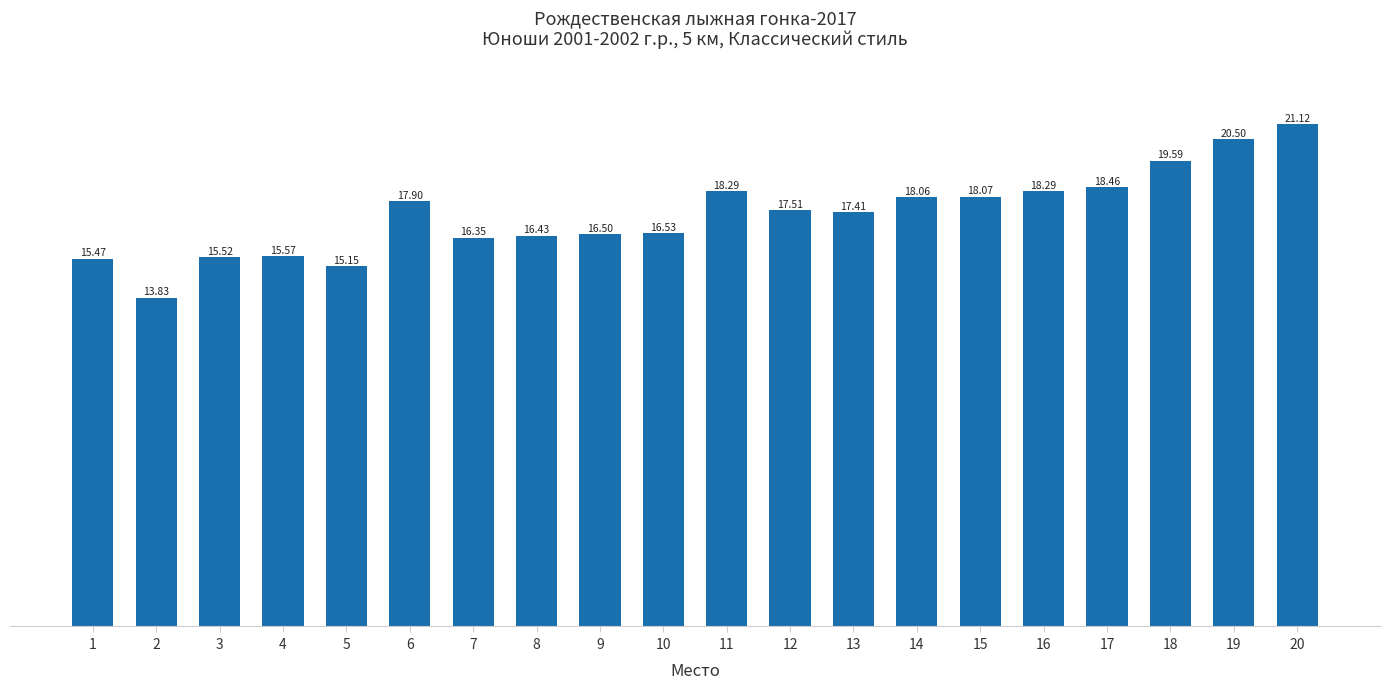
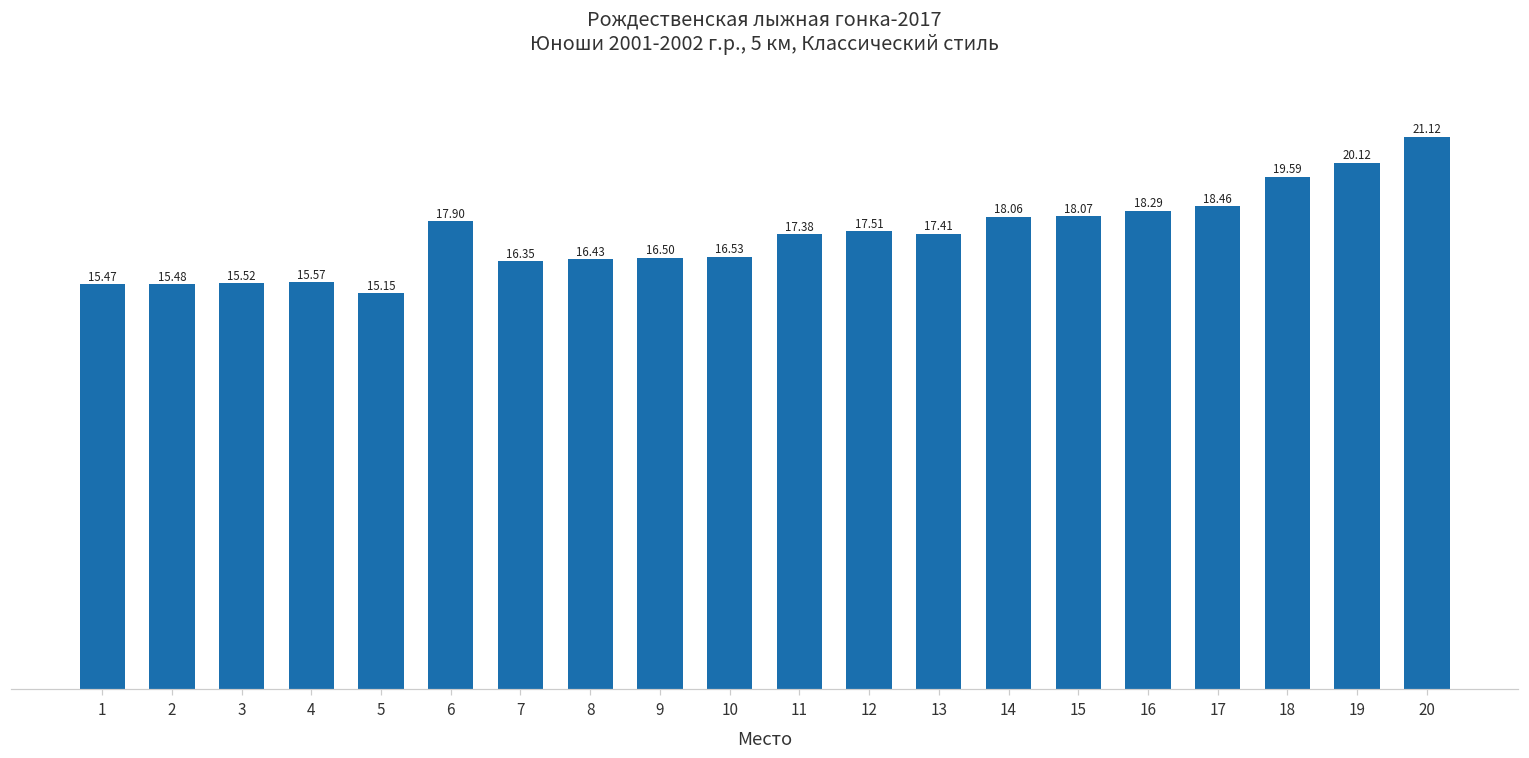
2: 13.83 -> 15.48
11: 18.29 -> 17.38
19: 20.50 -> 20.12
